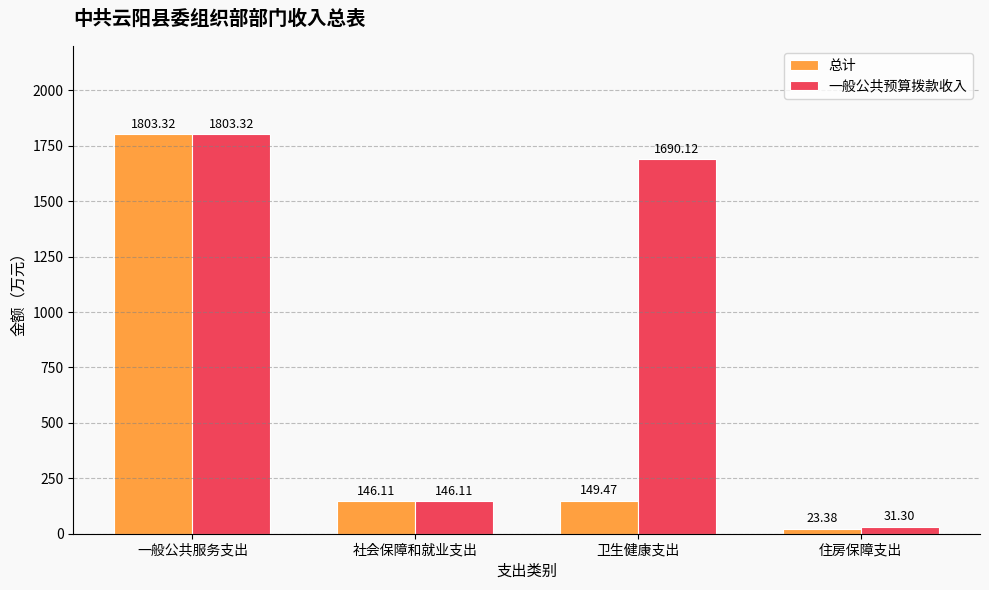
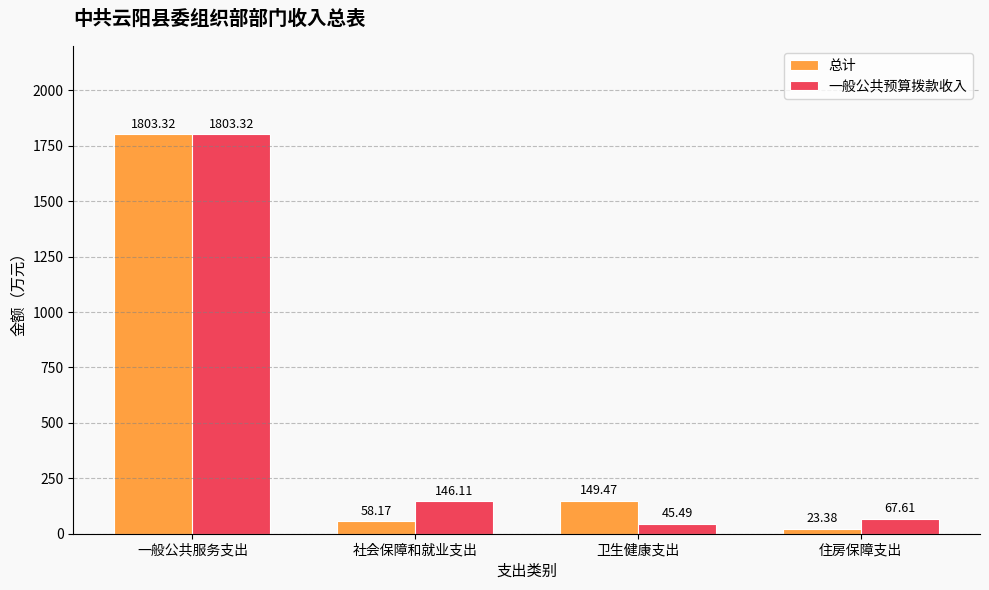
总计, 社会保障和就业支出: 146.11 -> 58.17
一般公共预算拨款收入, 卫生健康支出: 1690.12 -> 45.49
一般公共预算拨款收入, 住房保障支出: 31.30 -> 67.61
